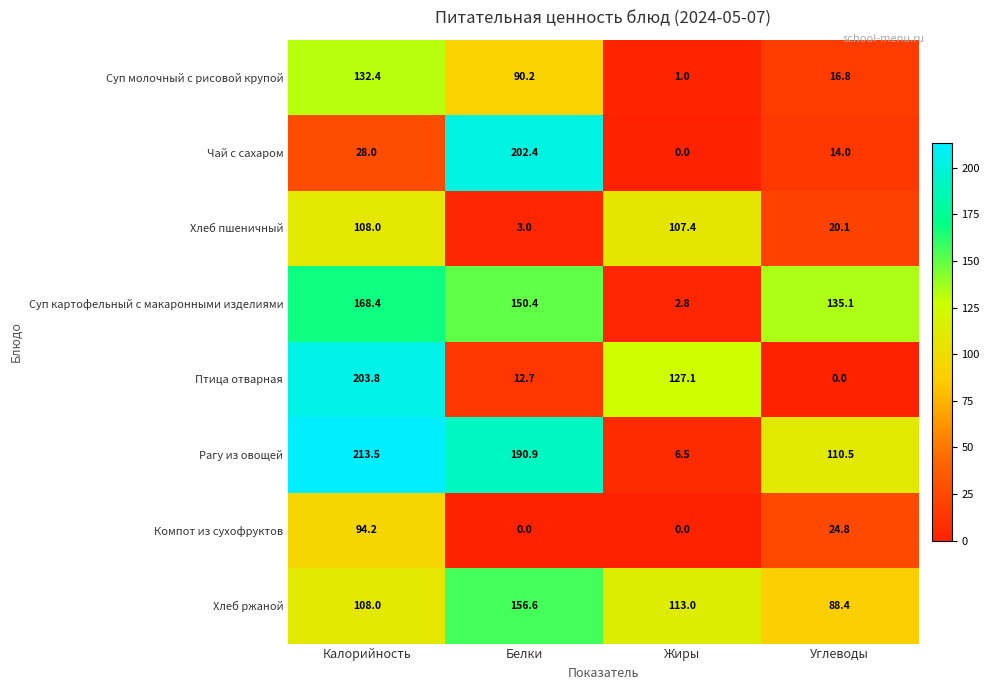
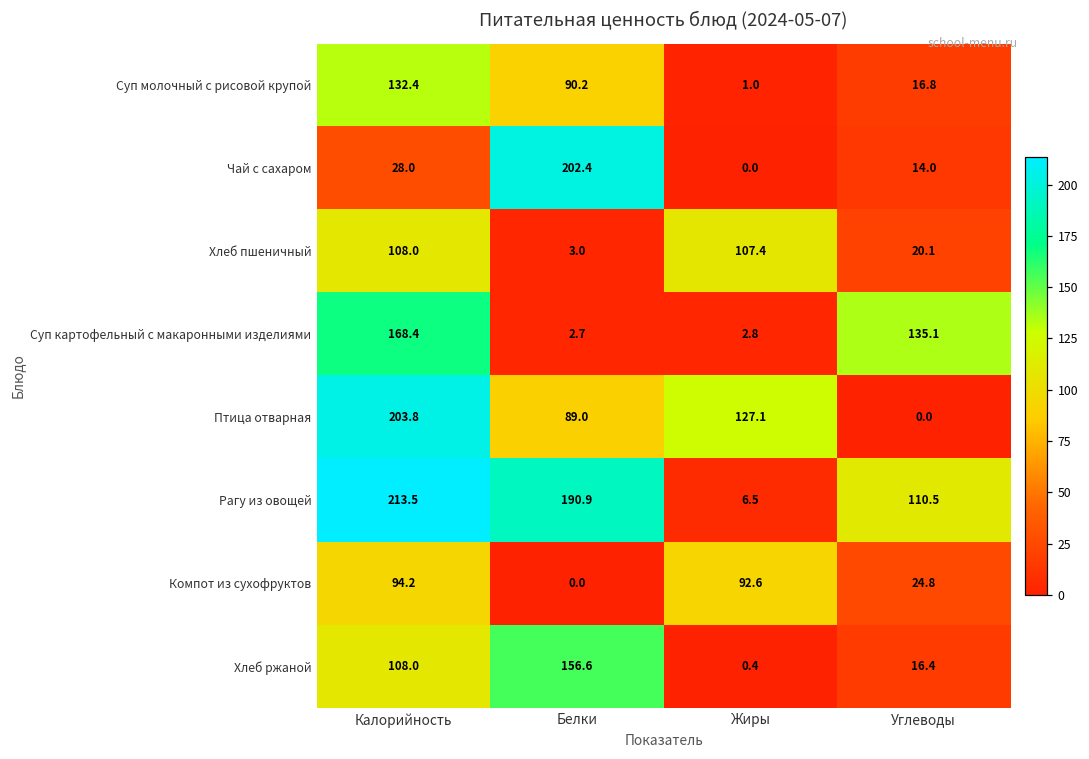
Суп картофельный с макаронными изделиями, Белки: 150.4 -> 2.7
Птица отварная, Белки: 12.7 -> 89.0
Компот из сухофруктов, Жиры: 0.0 -> 92.6
Хлеб ржаной, Жиры: 113.0 -> 0.4
Хлеб ржаной, Углеводы: 88.4 -> 16.4
